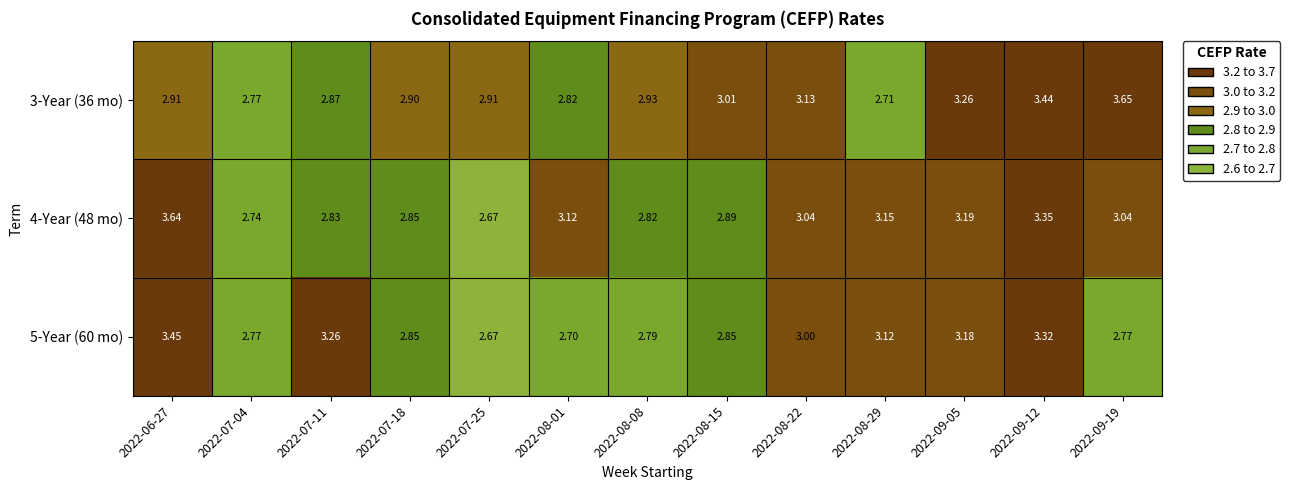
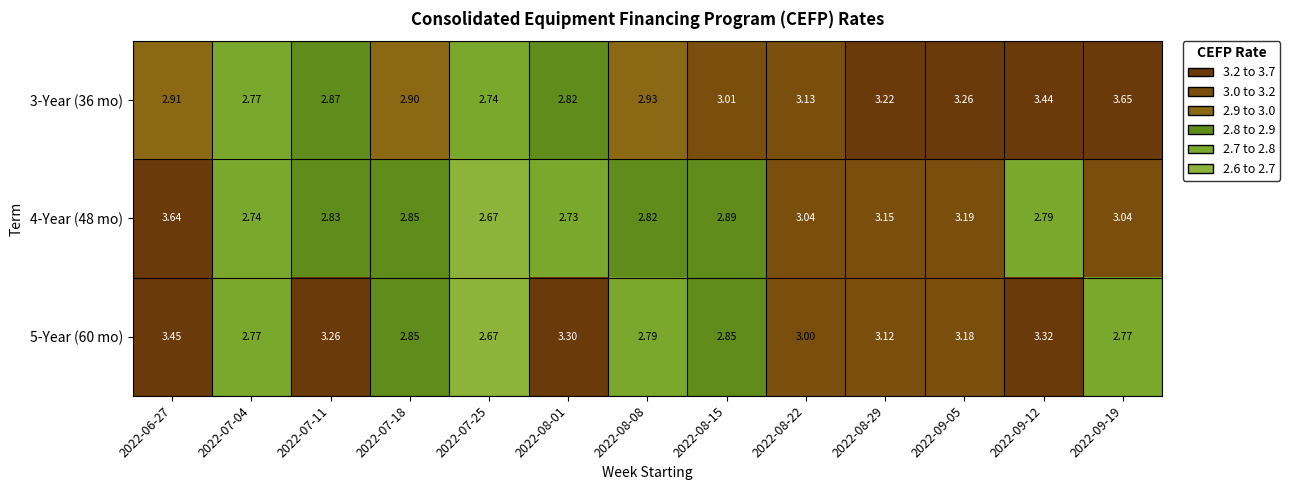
3-Year (36 mo), 2022-07-25: 2.91 -> 2.74
3-Year (36 mo), 2022-08-29: 2.71 -> 3.22
4-Year (48 mo), 2022-08-01: 3.12 -> 2.73
4-Year (48 mo), 2022-09-12: 3.35 -> 2.79
5-Year (60 mo), 2022-08-01: 2.70 -> 3.30
